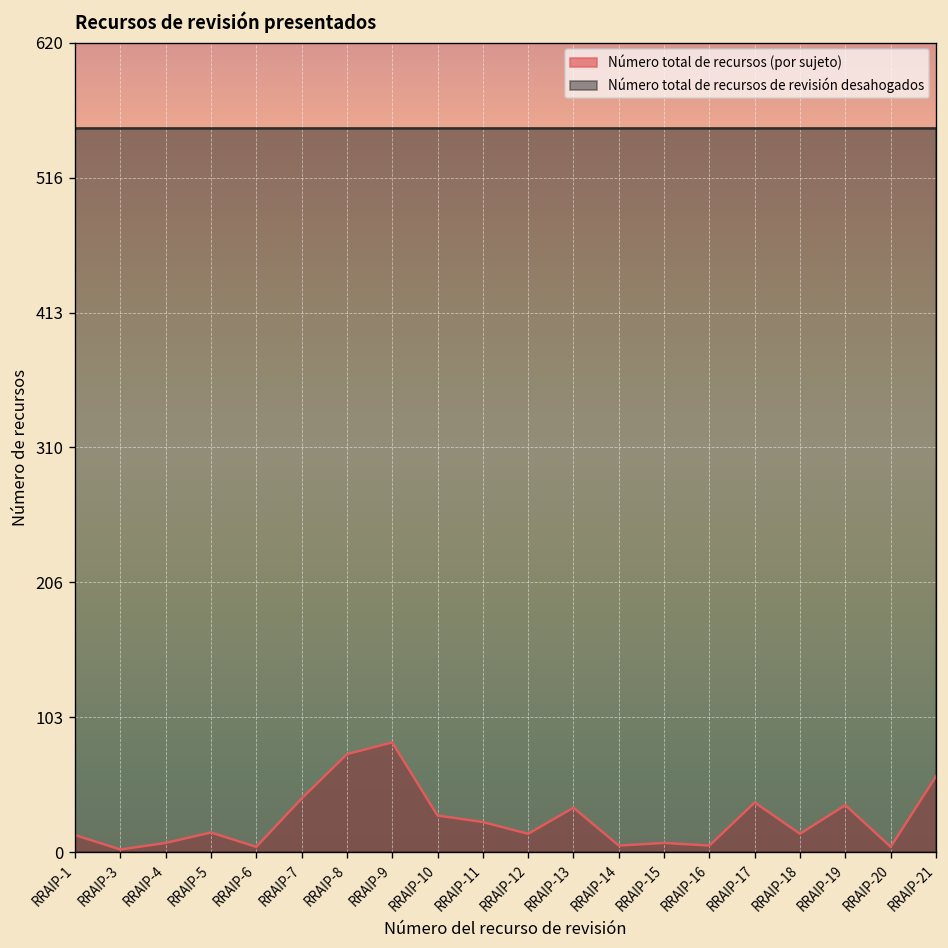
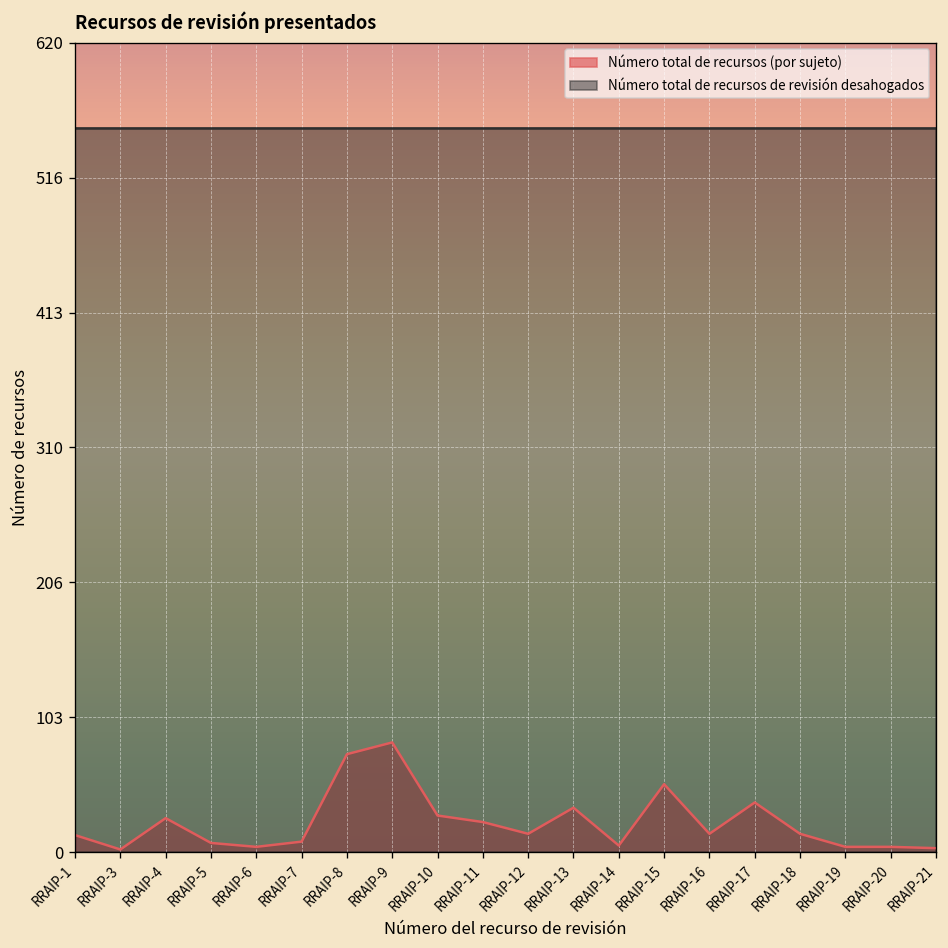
Número total de recursos (por sujeto), RRAIP-4: 7 -> 26
Número total de recursos (por sujeto), RRAIP-5: 15 -> 7
Número total de recursos (por sujeto), RRAIP-7: 41 -> 8
Número total de recursos (por sujeto), RRAIP-15: 7 -> 52
Número total de recursos (por sujeto), RRAIP-16: 5 -> 14
Número total de recursos (por sujeto), RRAIP-19: 36 -> 4
Número total de recursos (por sujeto), RRAIP-21: 58 -> 3
